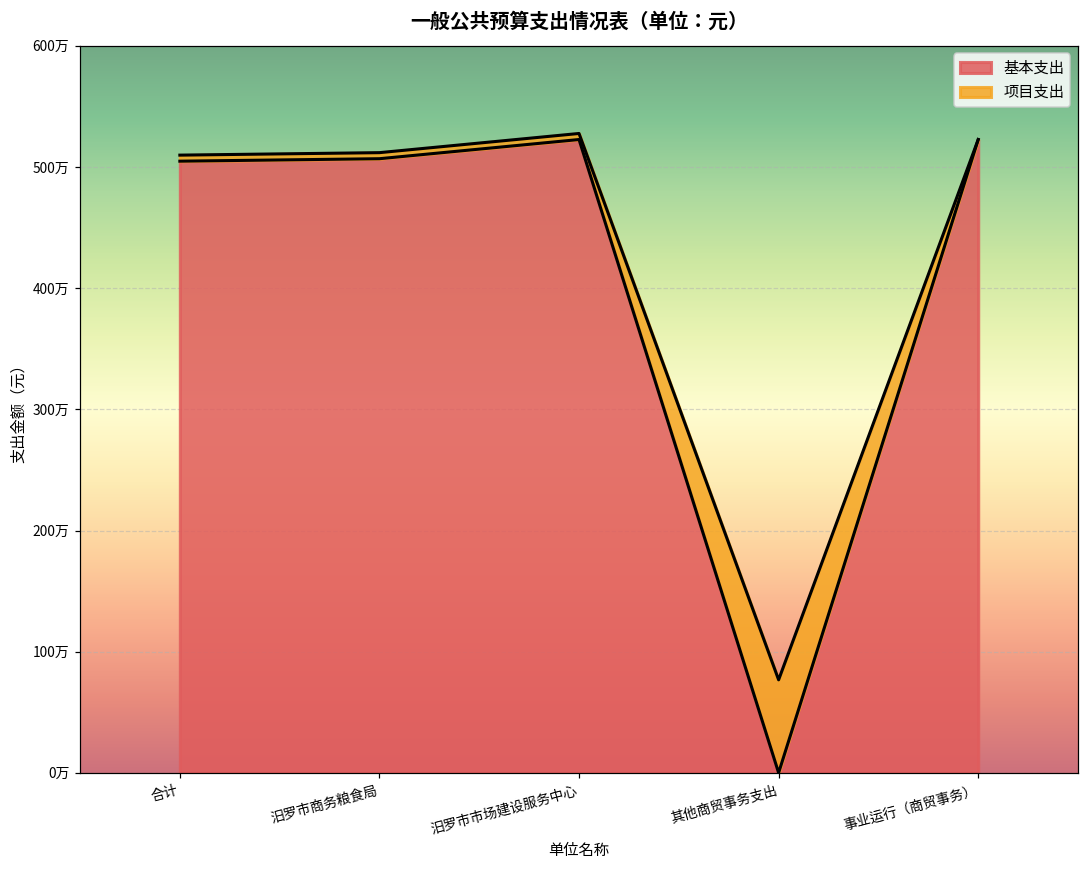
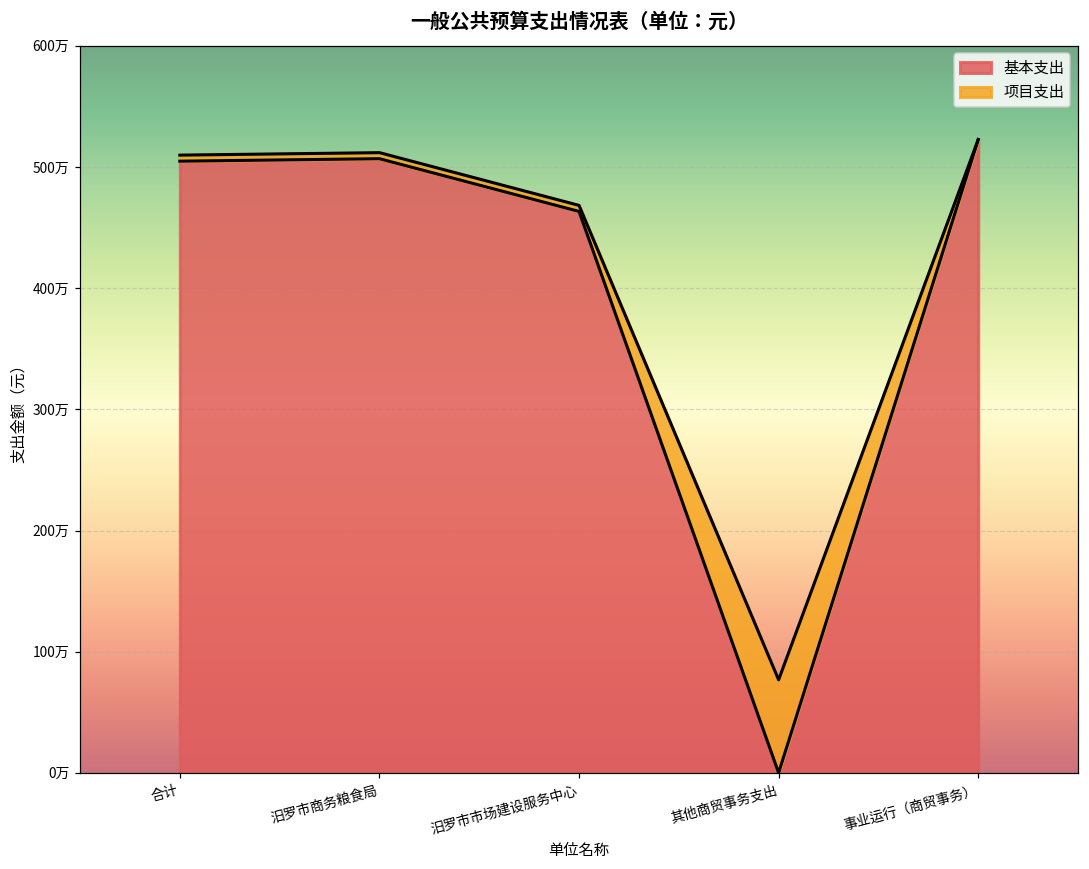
基本支出, 汨罗市市场建设服务中心: 523万 -> 463万
